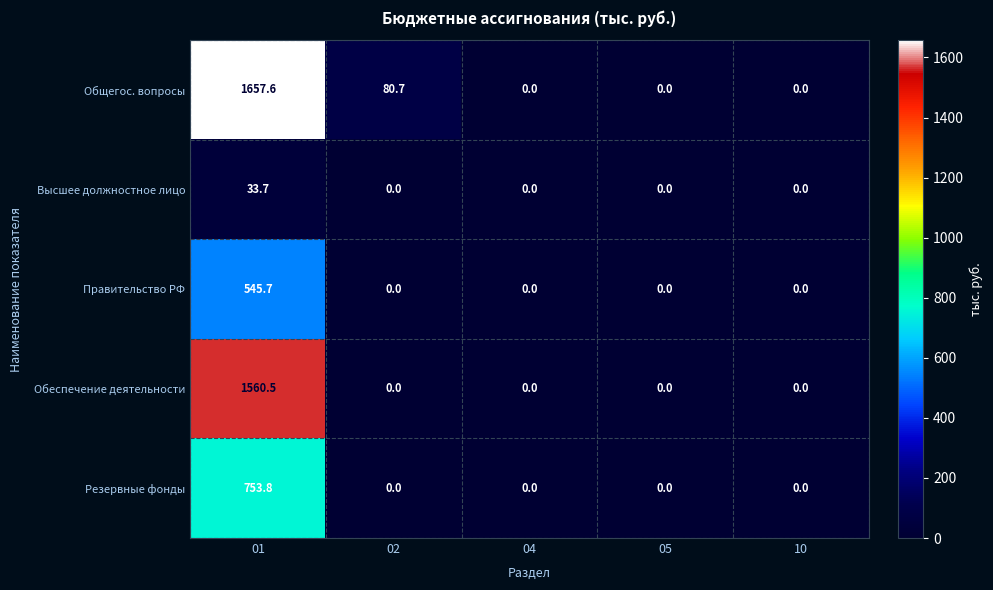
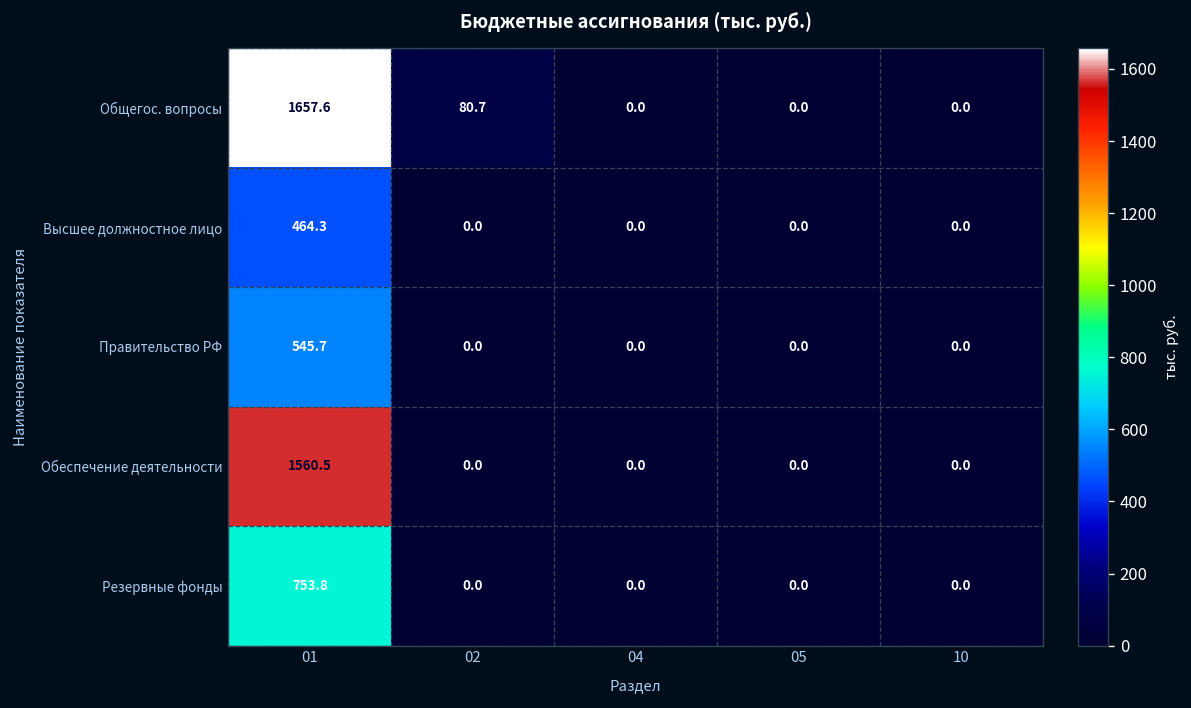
Высшее должностное лицо, 01: 33.7 -> 464.3
